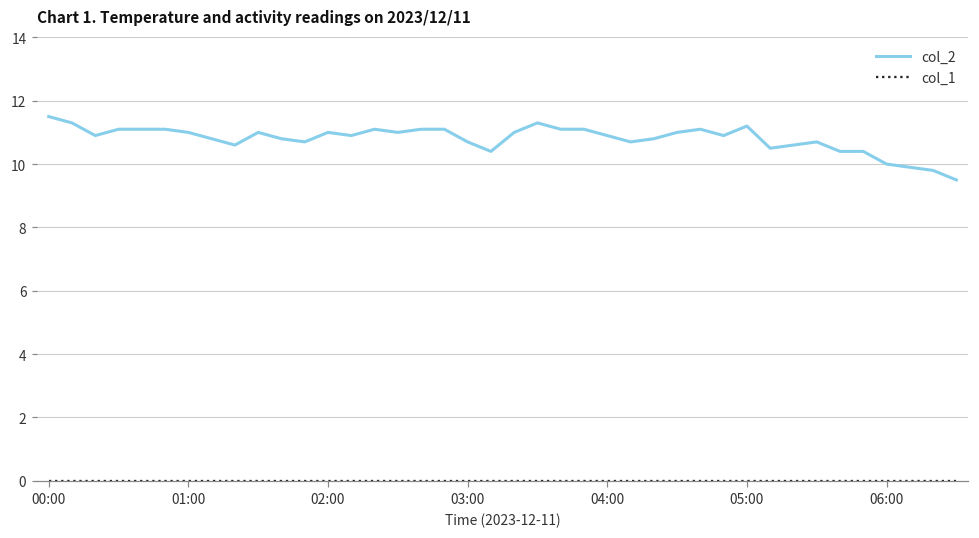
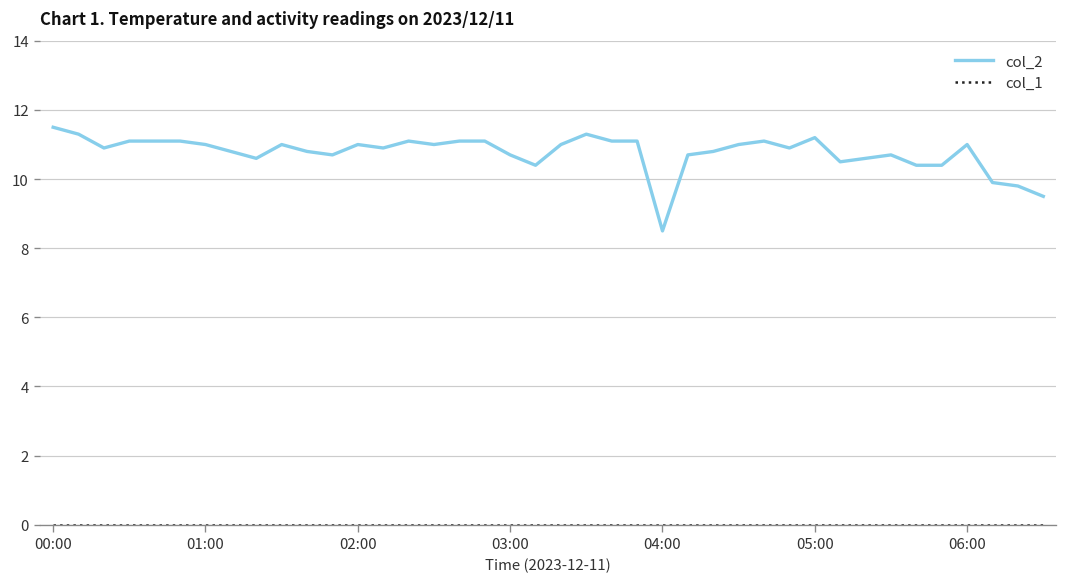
col_2, 04:00: 10.9 -> 8.5
col_2, 06:00: 10 -> 11
